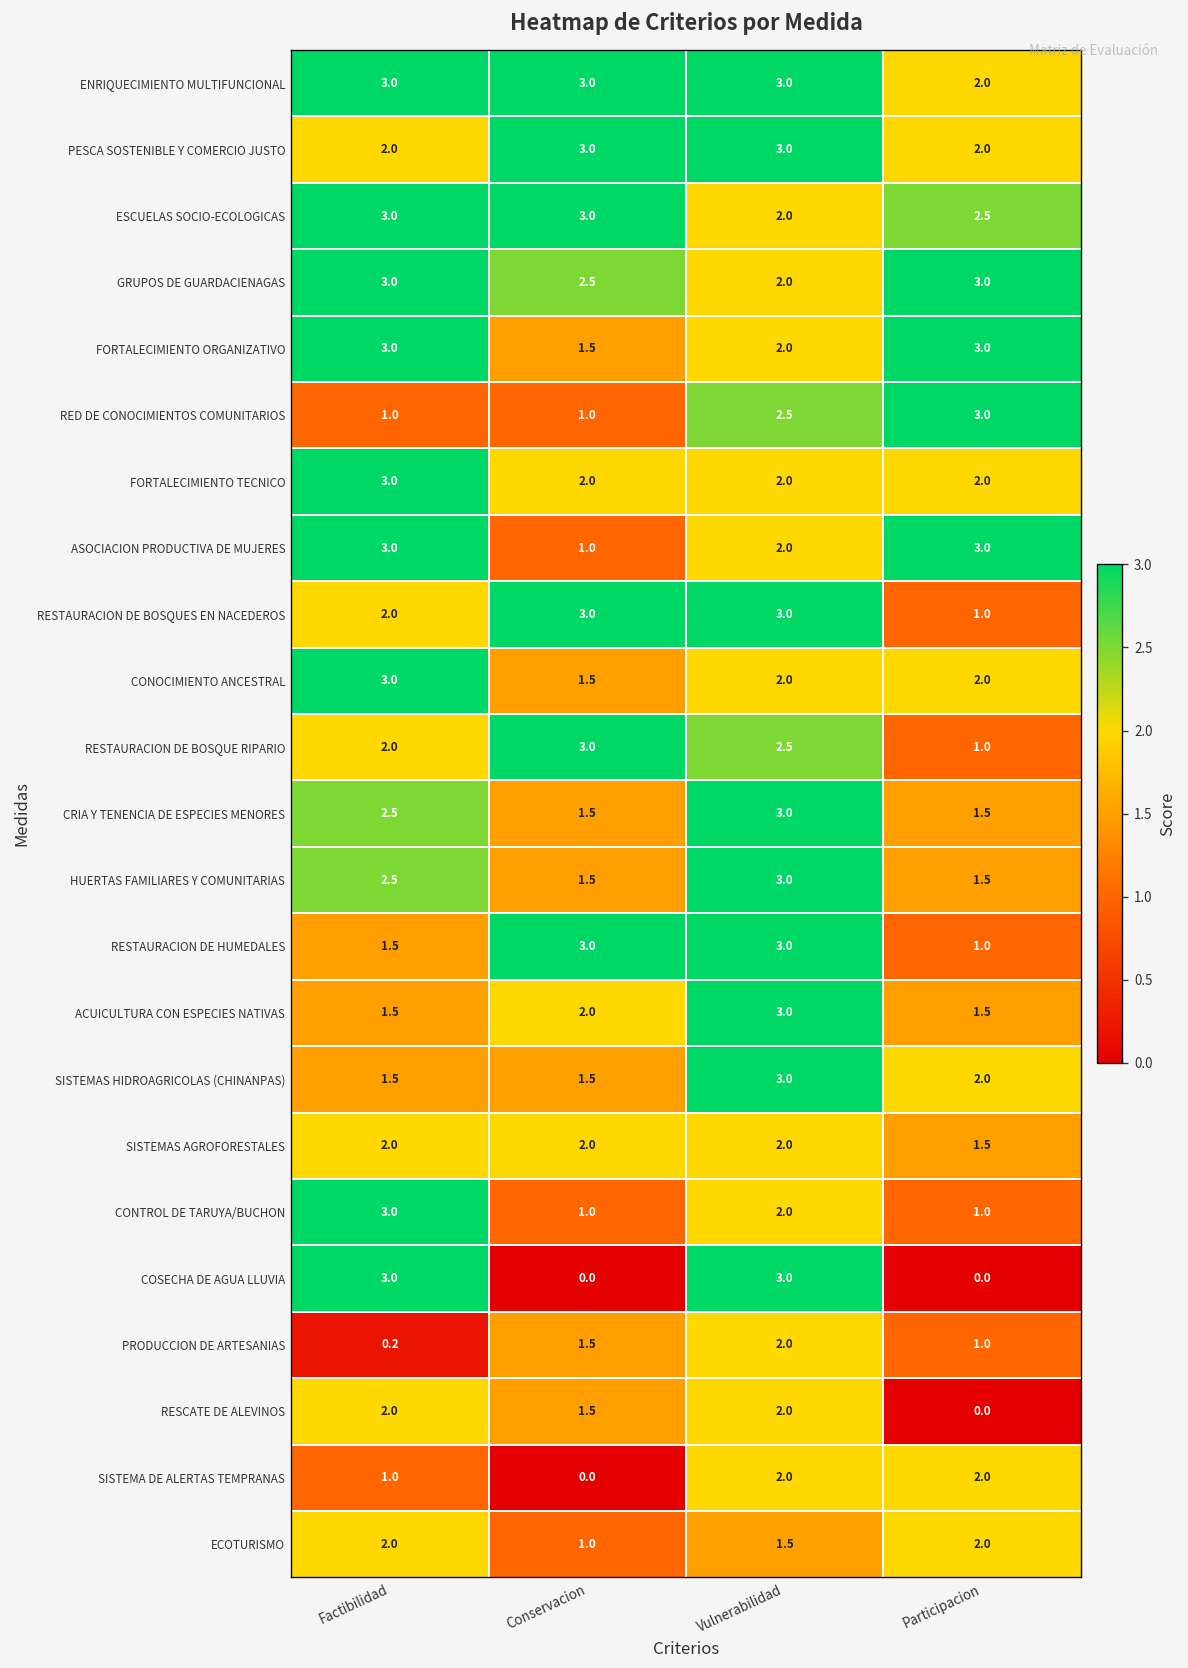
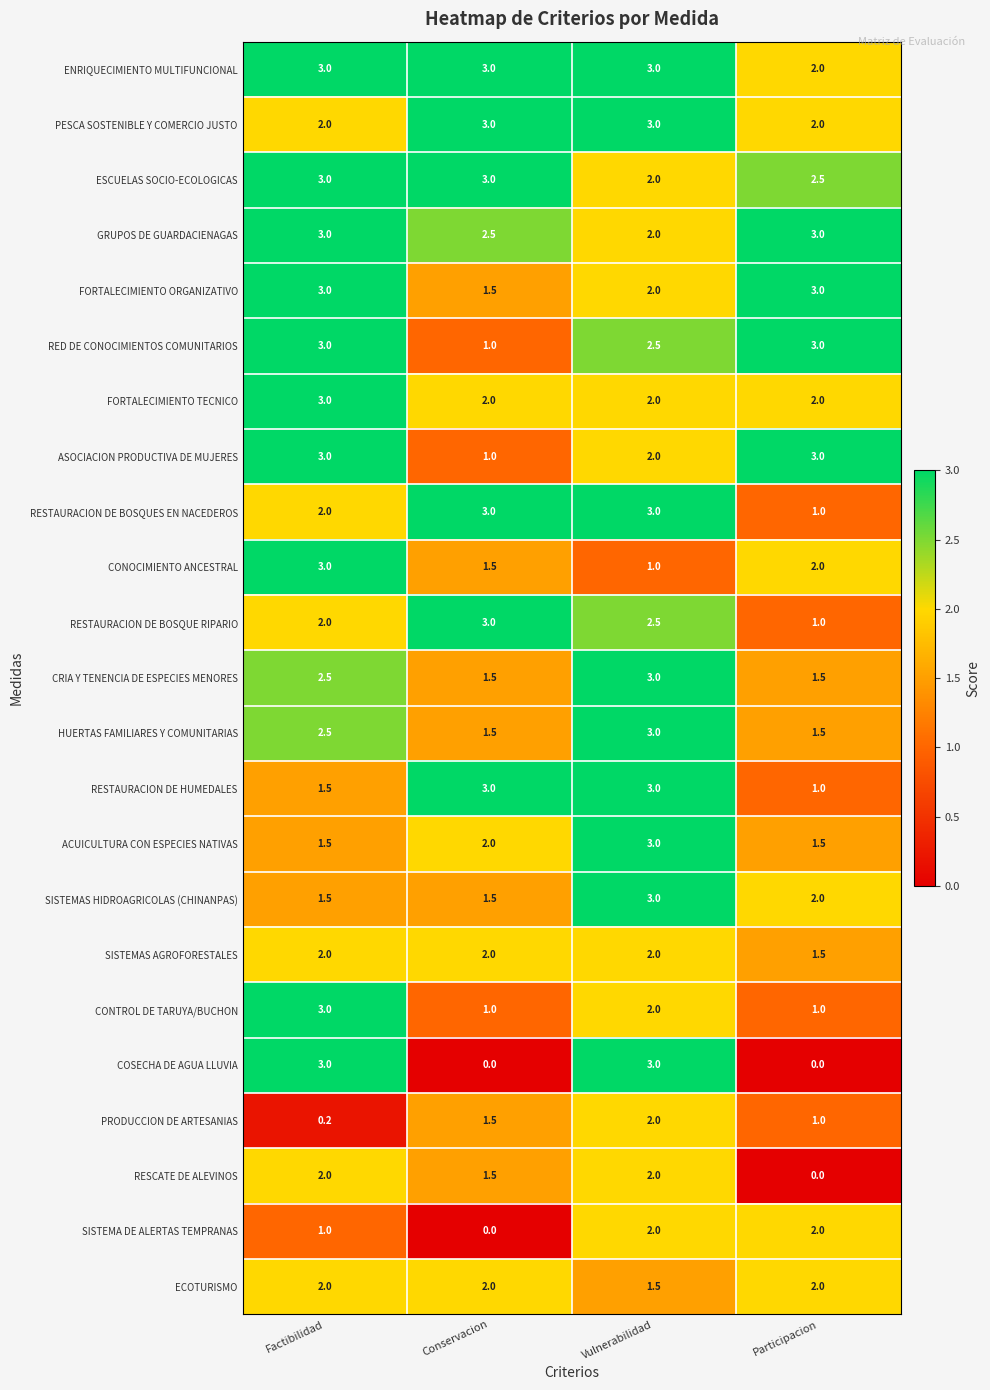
RED DE CONOCIMIENTOS COMUNITARIOS, Factibilidad: 1.0 -> 3.0
CONOCIMIENTO ANCESTRAL, Vulnerabilidad: 2.0 -> 1.0
ECOTURISMO, Conservacion: 1.0 -> 2.0
